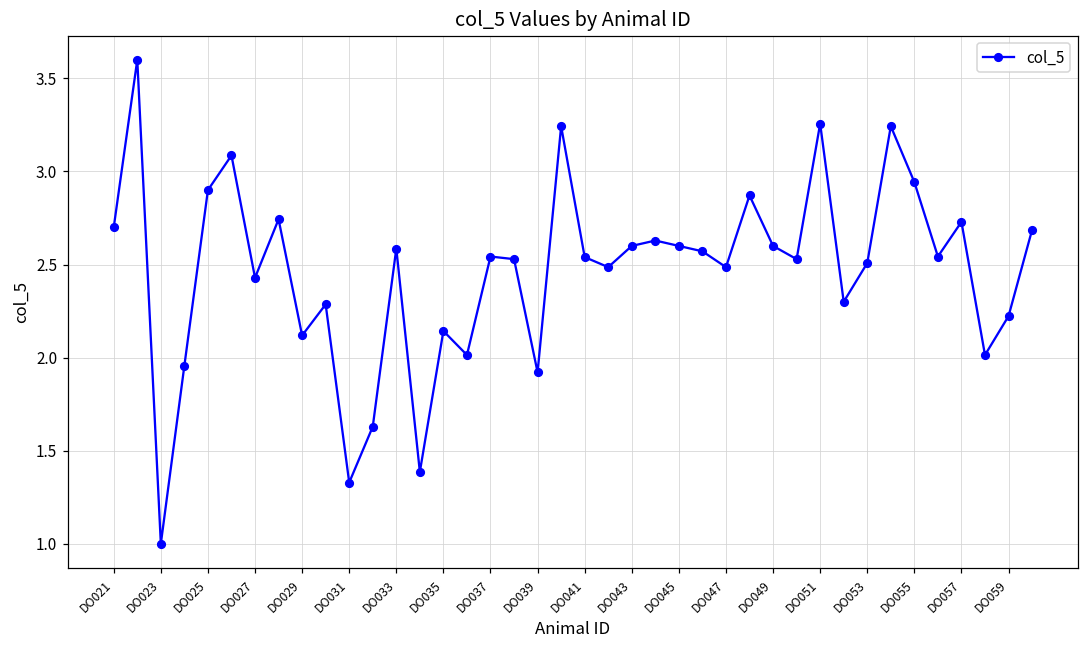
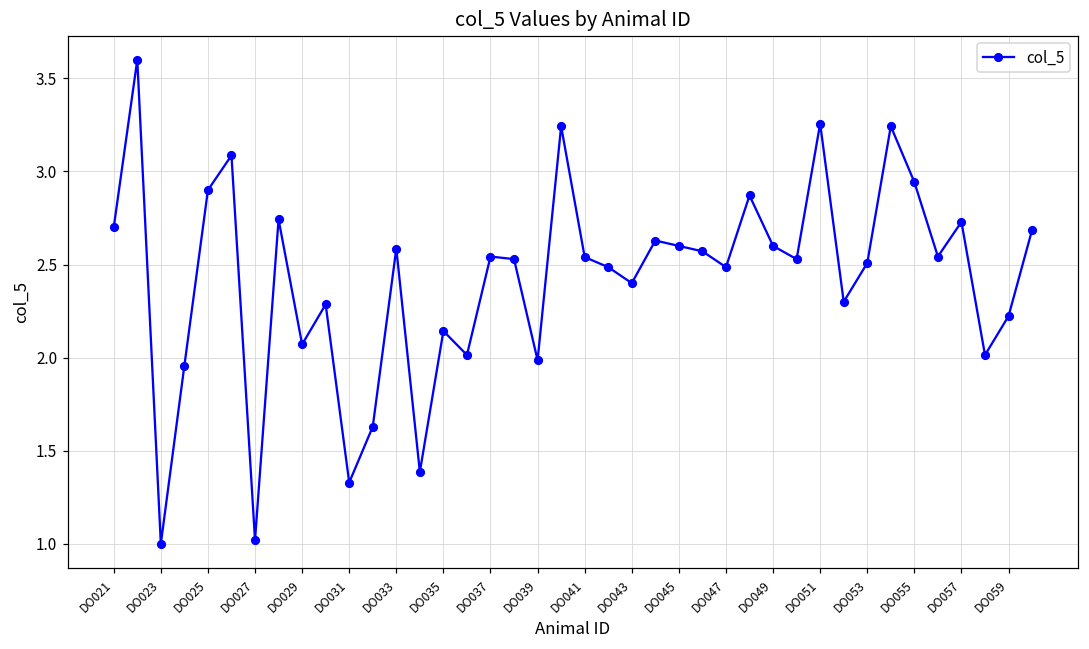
DO027: 2.43 -> 1.02
DO029: 2.12 -> 2.07
DO039: 1.92 -> 1.99
DO043: 2.6 -> 2.4
